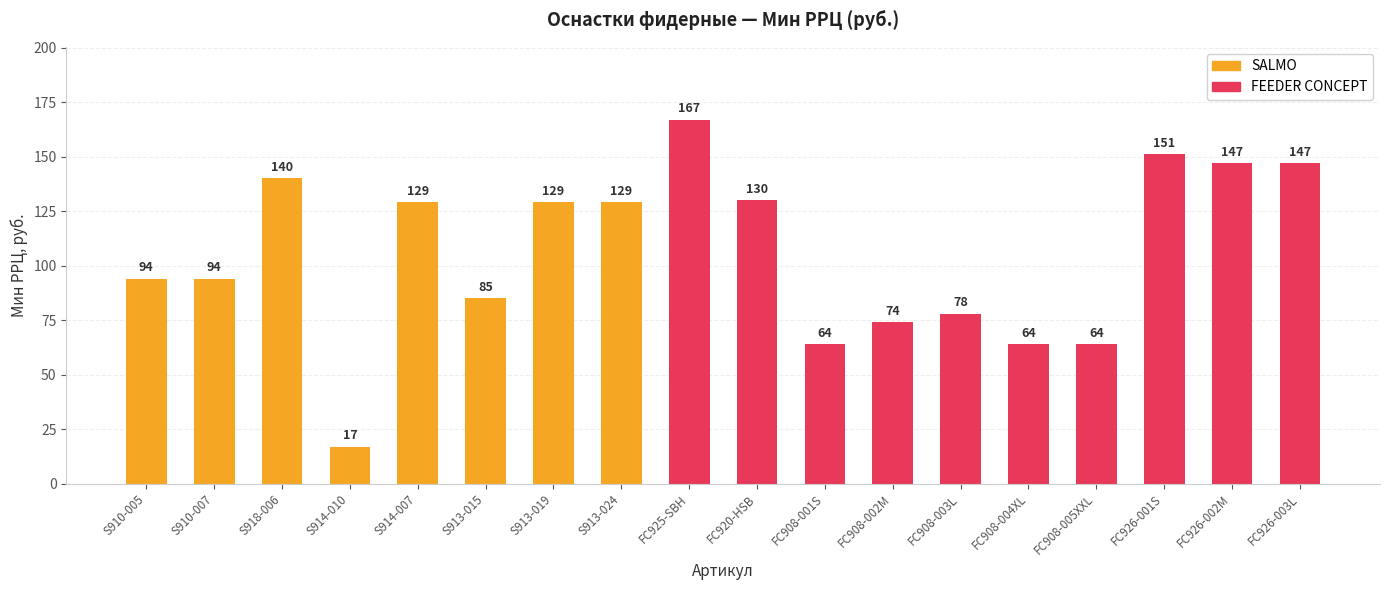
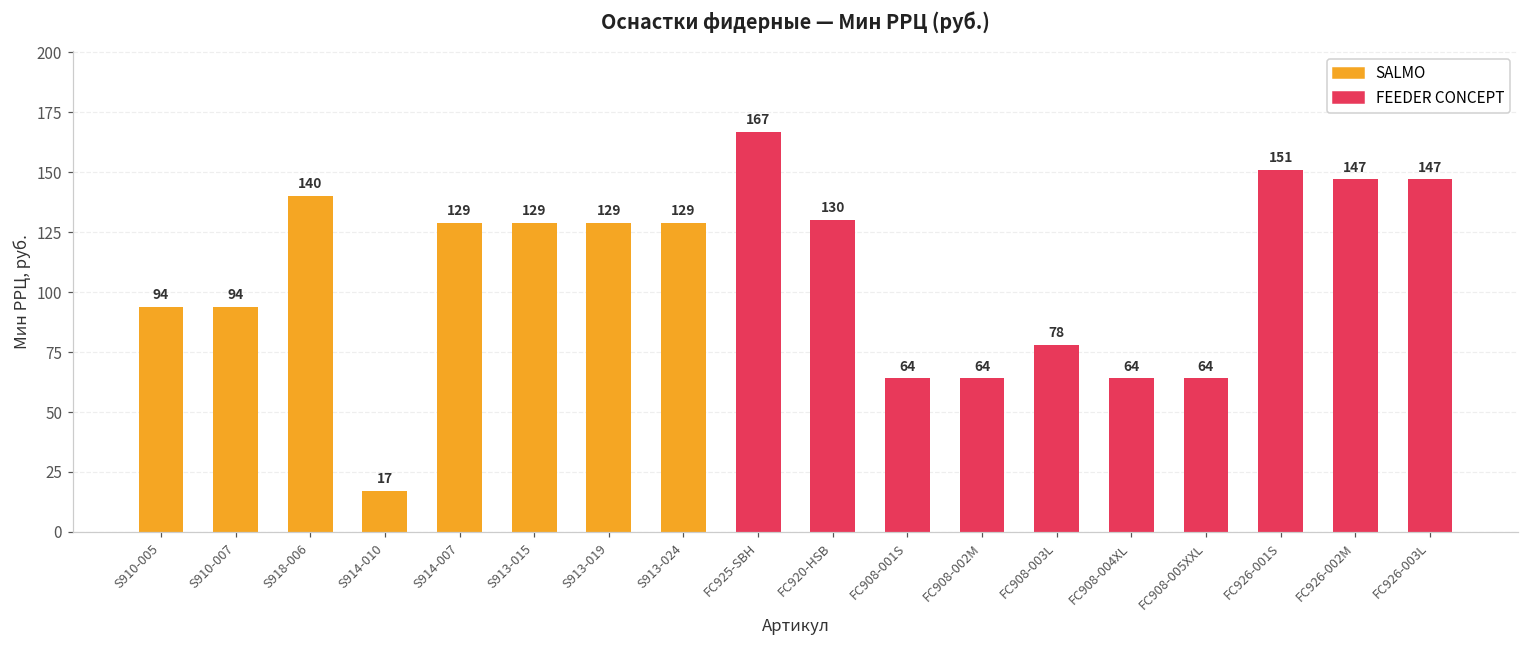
SALMO, S913-015: 85 -> 129
FEEDER CONCEPT, FC908-002M: 74 -> 64
